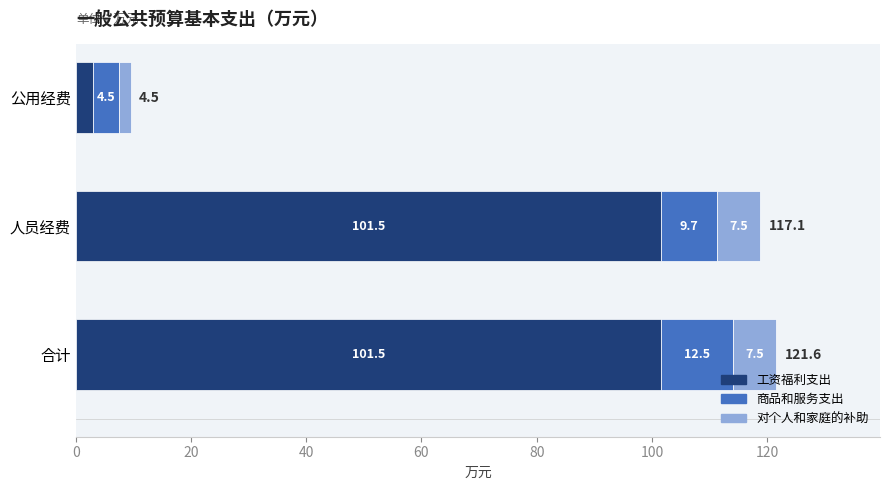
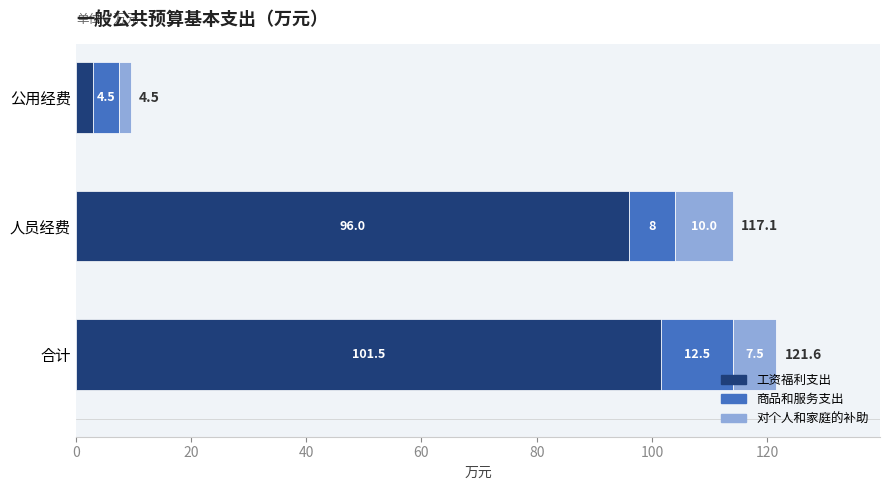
工资福利支出, 人员经费: 101.5 -> 96.0
商品和服务支出, 人员经费: 9.7 -> 8
对个人和家庭的补助, 人员经费: 7.5 -> 10.0
